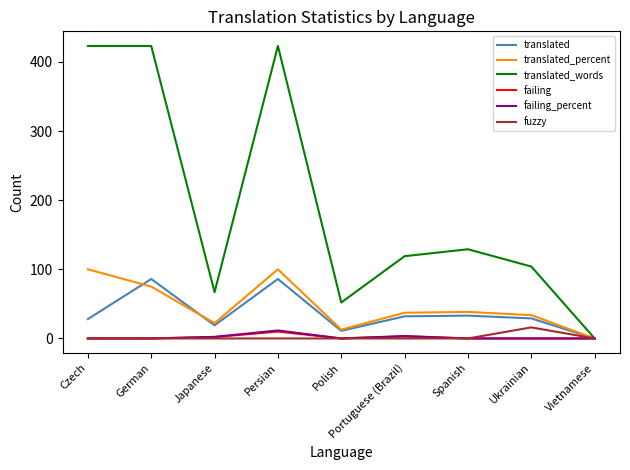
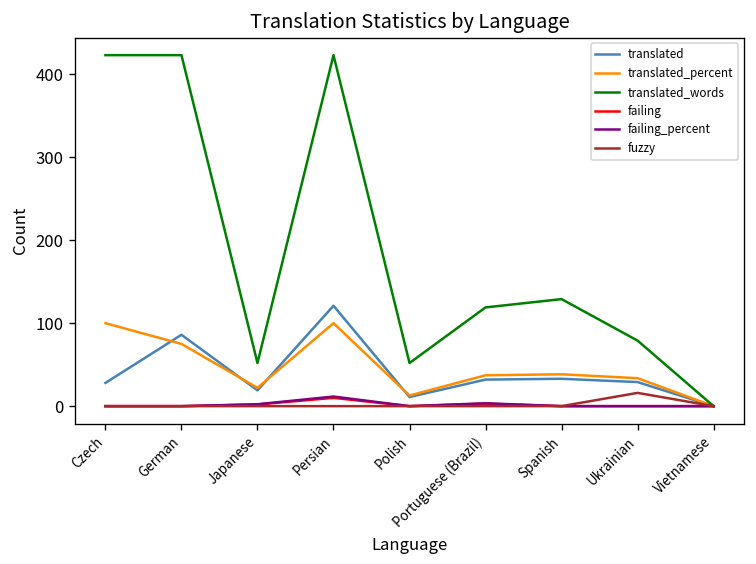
translated_words, Japanese: 70 -> 50
translated, Persian: 90 -> 120
translated_words, Ukrainian: 100 -> 80
